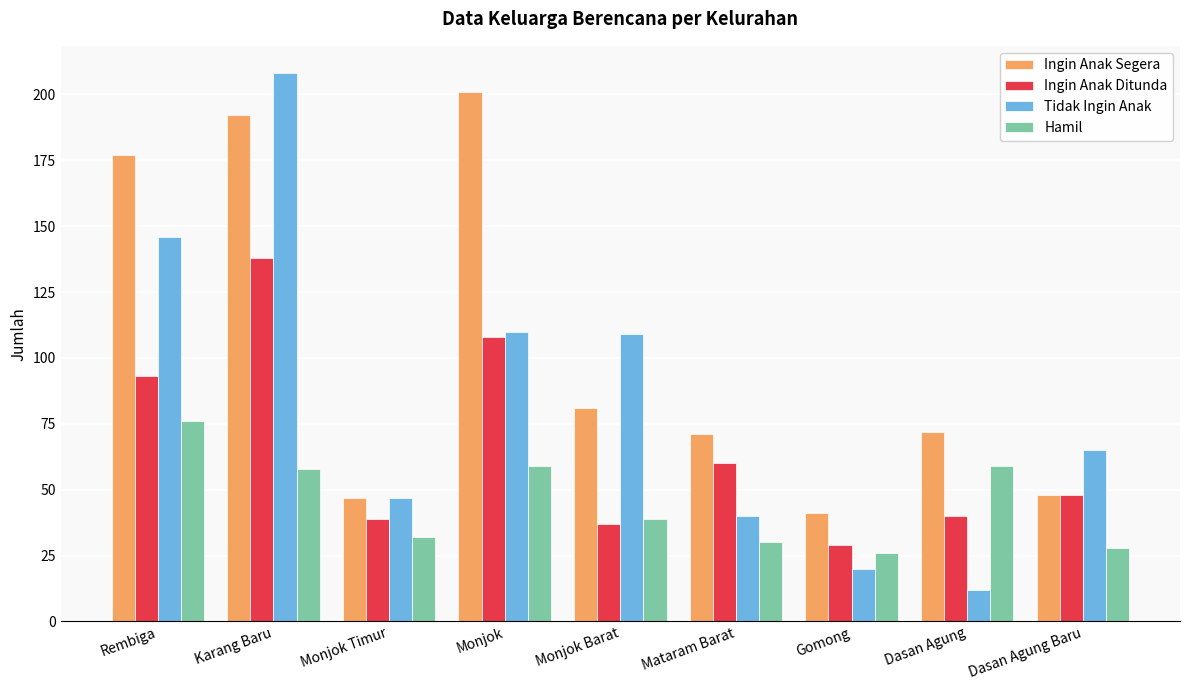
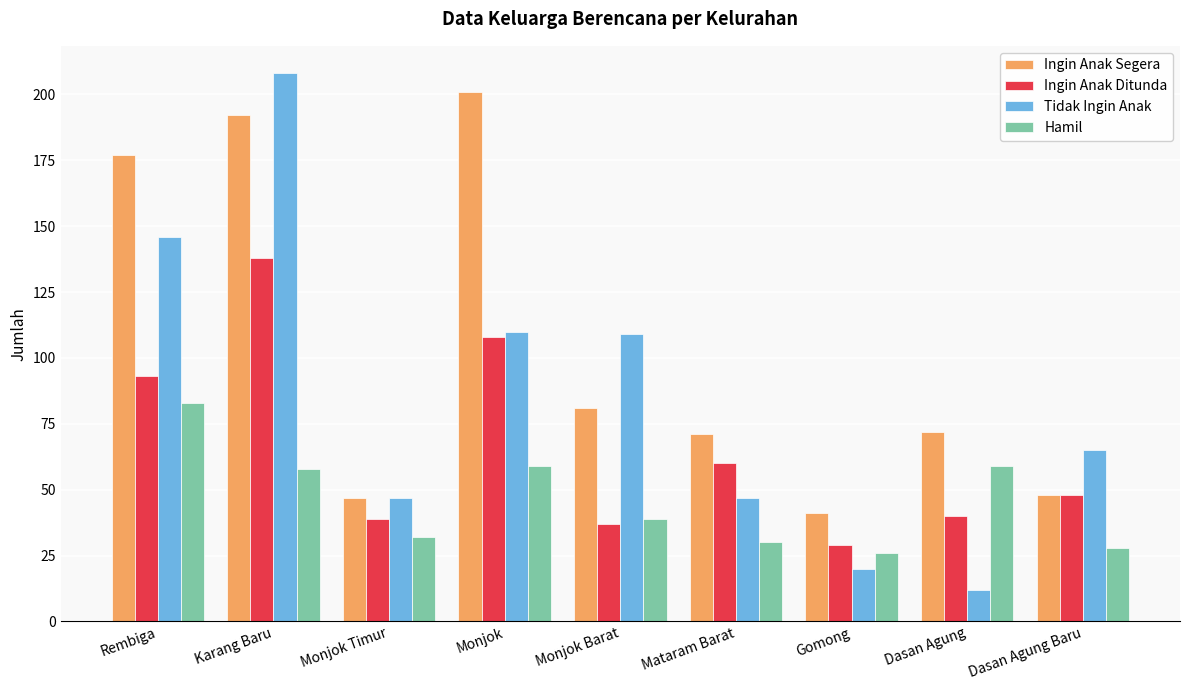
Hamil, Rembiga: 76 -> 83
Tidak Ingin Anak, Mataram Barat: 40 -> 47
